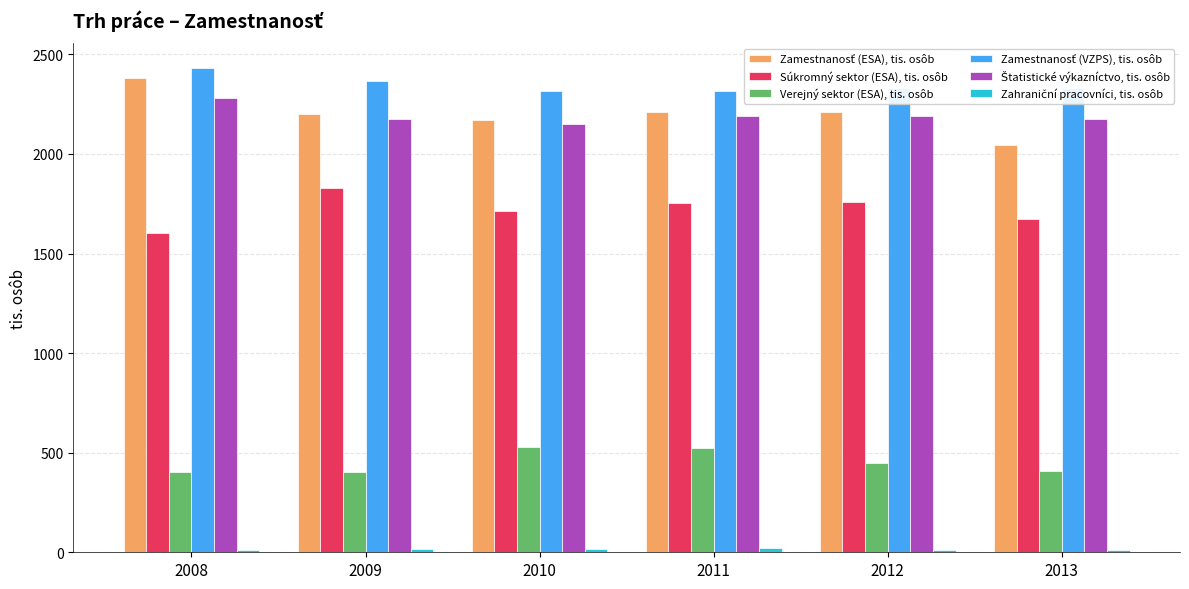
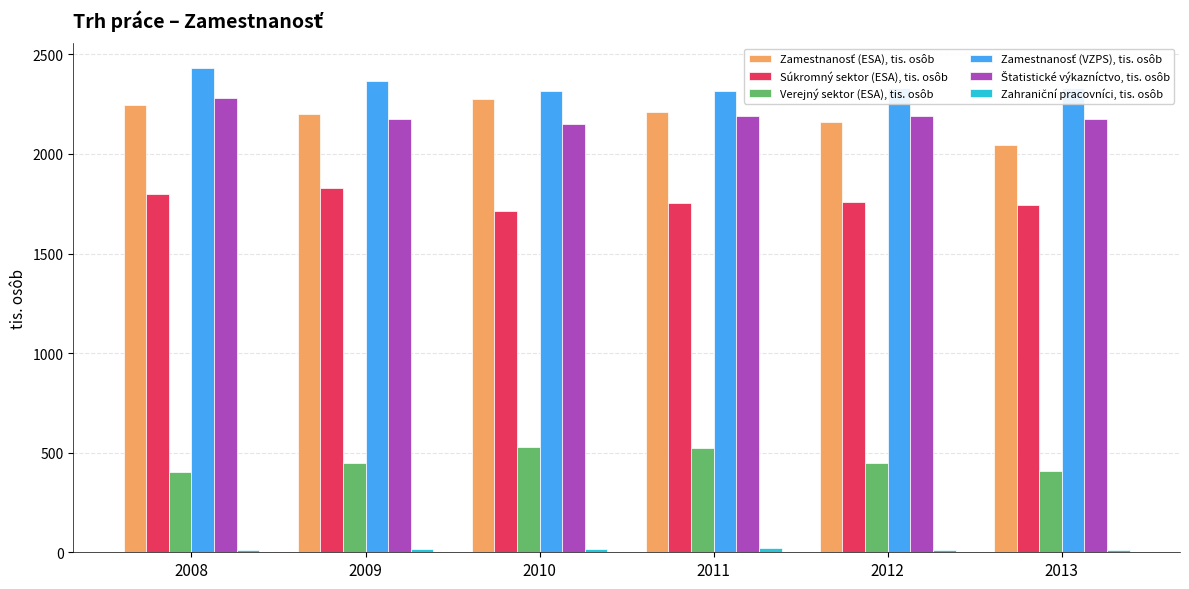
Zamestnanosť (ESA), tis. osôb, 2008: 2380 -> 2250
Súkromný sektor (ESA), tis. osôb, 2008: 1610 -> 1800
Verejný sektor (ESA), tis. osôb, 2009: 400 -> 450
Zamestnanosť (ESA), tis. osôb, 2010: 2170 -> 2280
Zamestnanosť (ESA), tis. osôb, 2012: 2210 -> 2160
Súkromný sektor (ESA), tis. osôb, 2013: 1670 -> 1740
